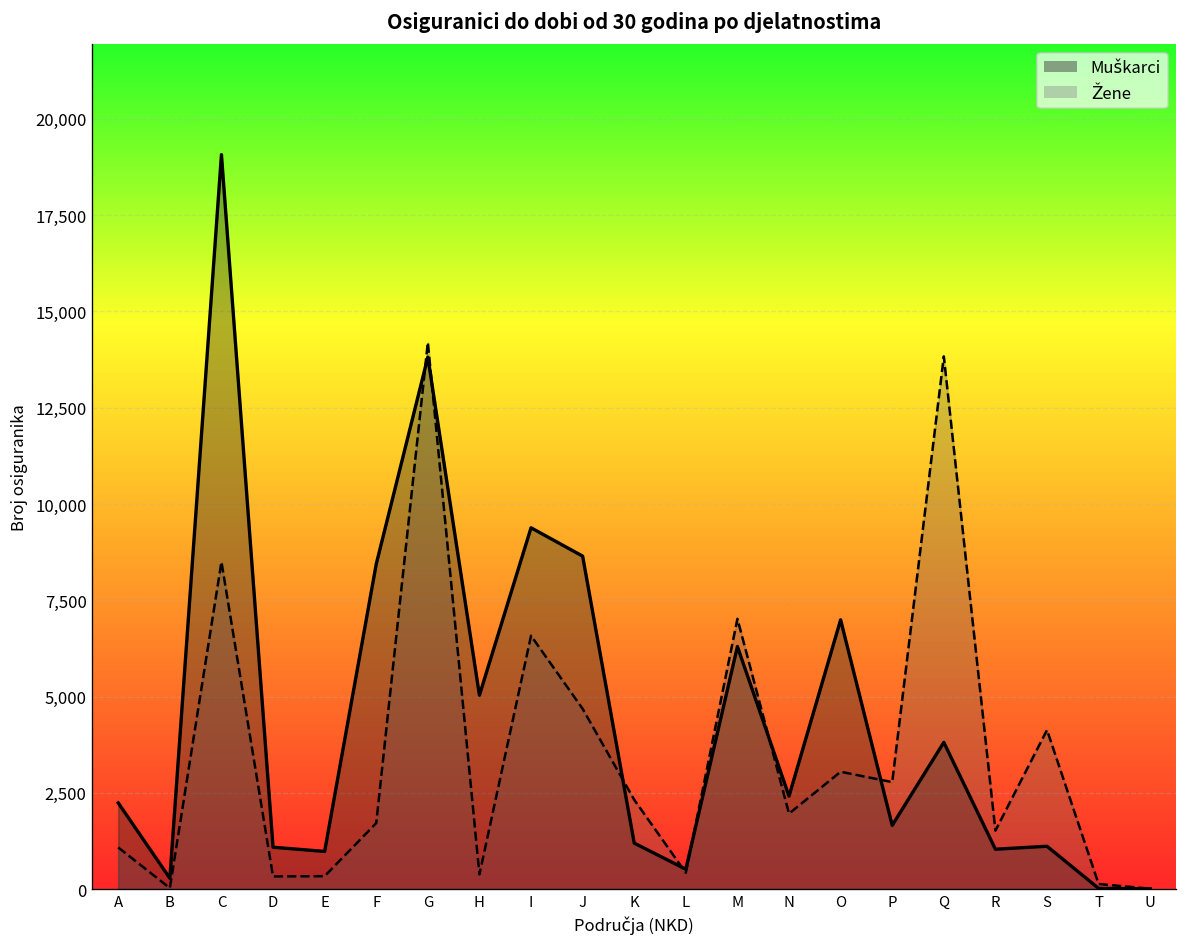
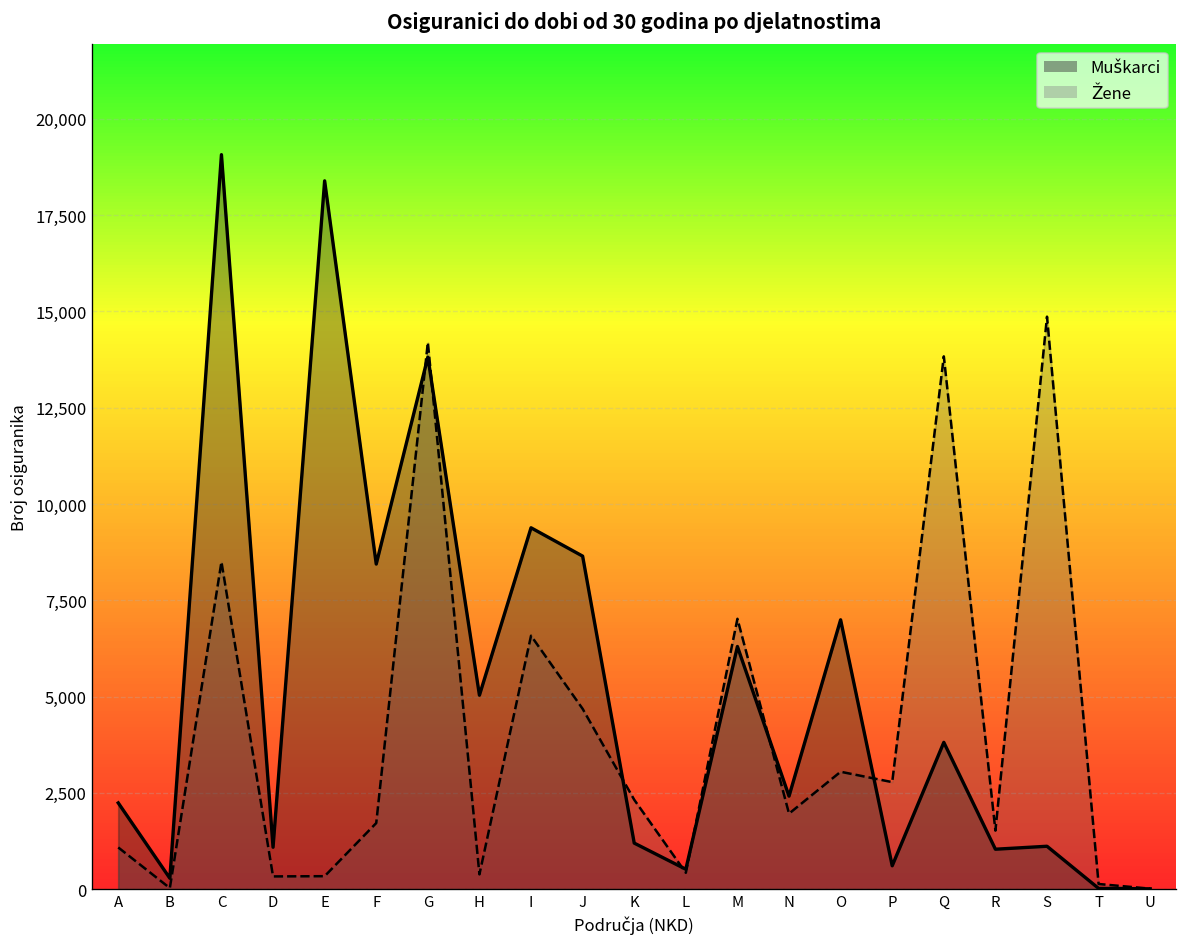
Muškarci, E: 1,000 -> 18,400
Muškarci, P: 1,700 -> 600
Žene, S: 4,100 -> 14,900
